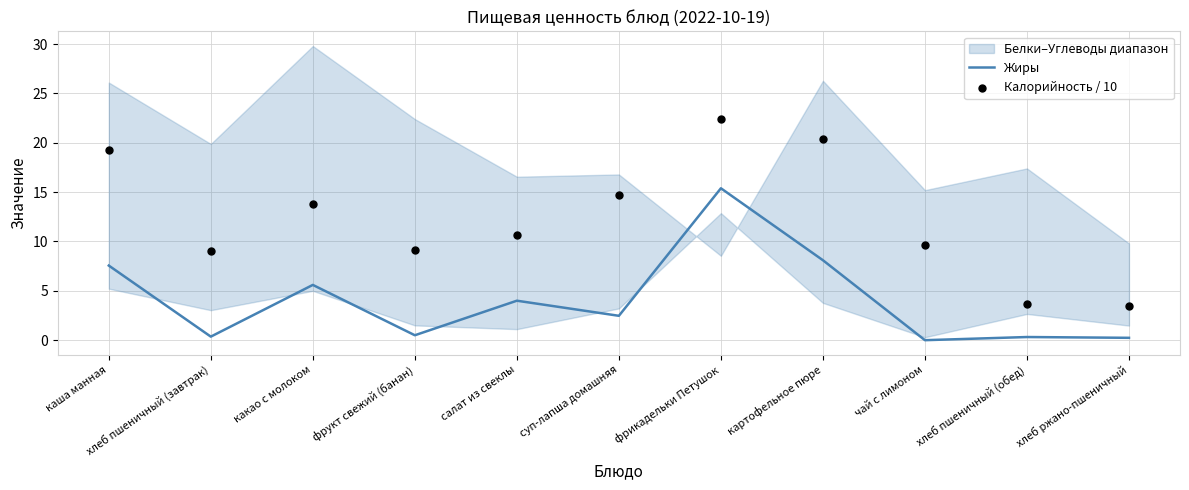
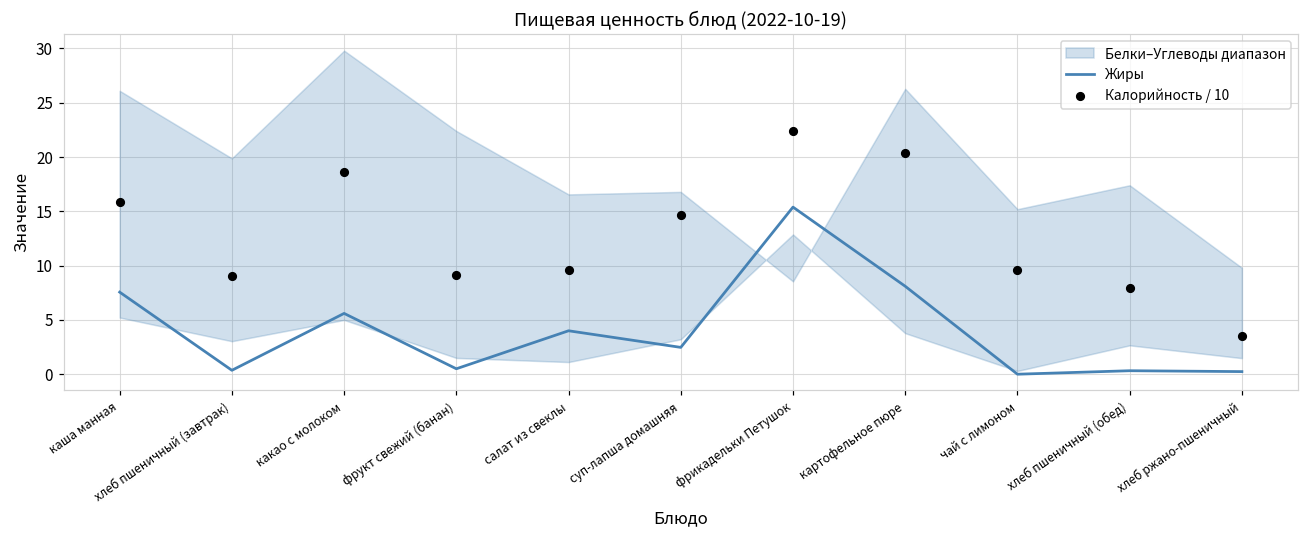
Калорийность / 10, каша манная: 19 -> 16
Калорийность / 10, какао с молоком: 14 -> 19
Калорийность / 10, салат из свеклы: 11 -> 10
Калорийность / 10, хлеб пшеничный (обед): 4 -> 8
